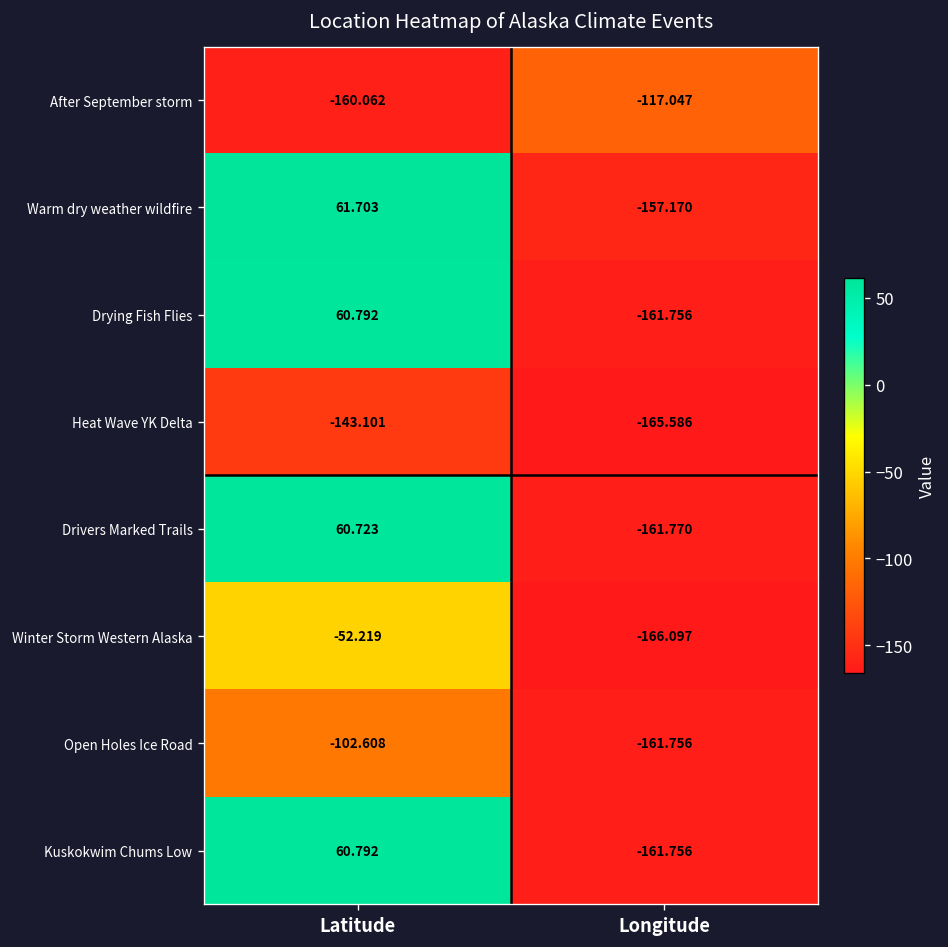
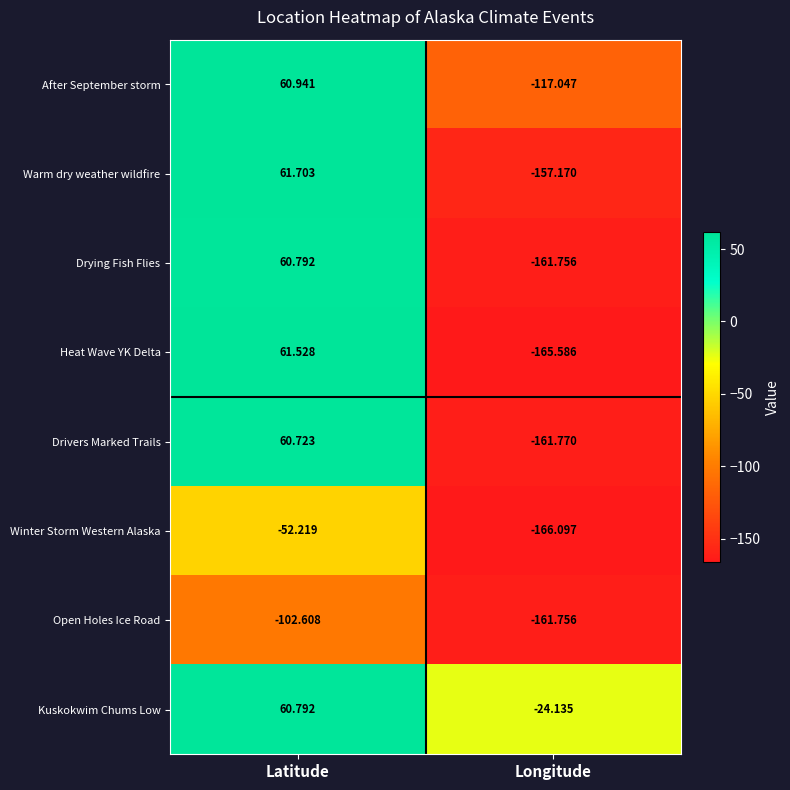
After September storm, Latitude: -160.062 -> 60.941
Heat Wave YK Delta, Latitude: -143.101 -> 61.528
Kuskokwim Chums Low, Longitude: -161.756 -> -24.135
